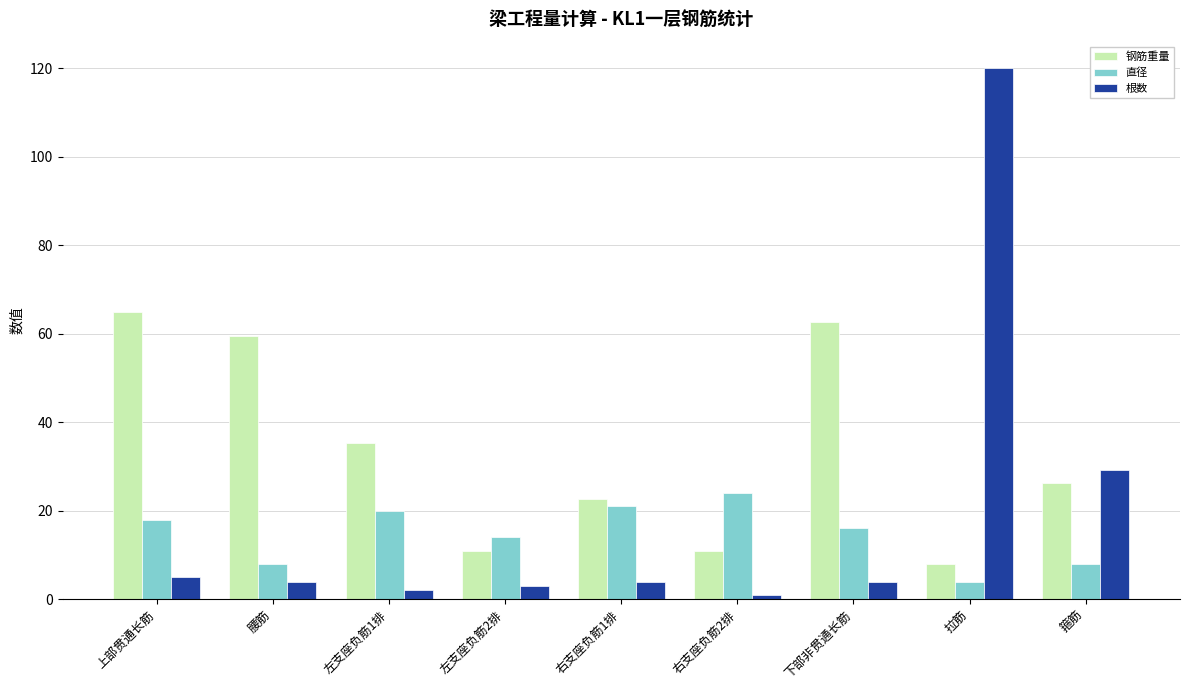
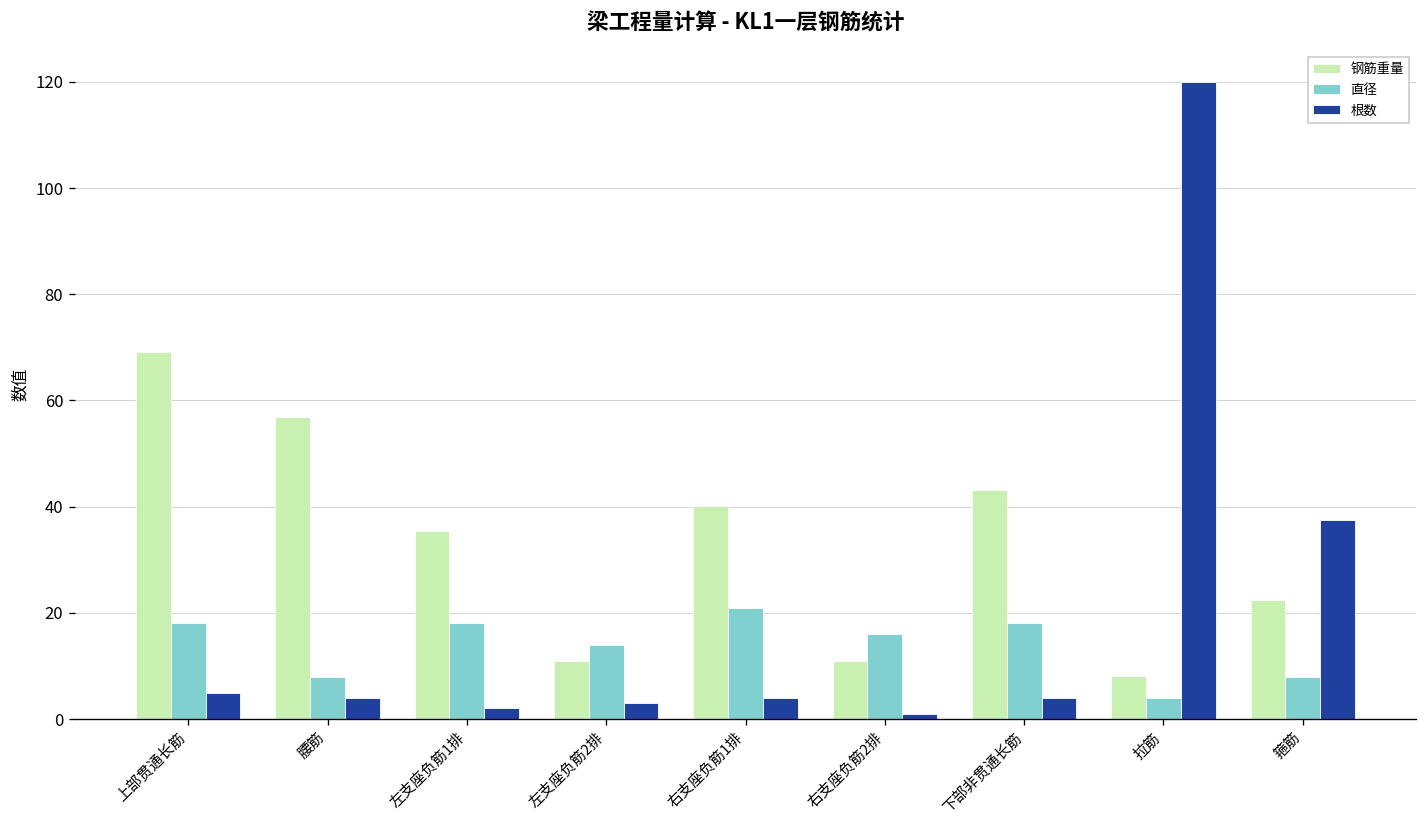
钢筋重量, 上部贯通长筋: 65 -> 69
钢筋重量, 腰筋: 59 -> 57
直径, 左支座负筋1排: 20 -> 18
钢筋重量, 右支座负筋1排: 23 -> 40
直径, 右支座负筋2排: 24 -> 16
钢筋重量, 下部非贯通长筋: 63 -> 43
直径, 下部非贯通长筋: 16 -> 18
钢筋重量, 箍筋: 26 -> 22
根数, 箍筋: 29 -> 38
